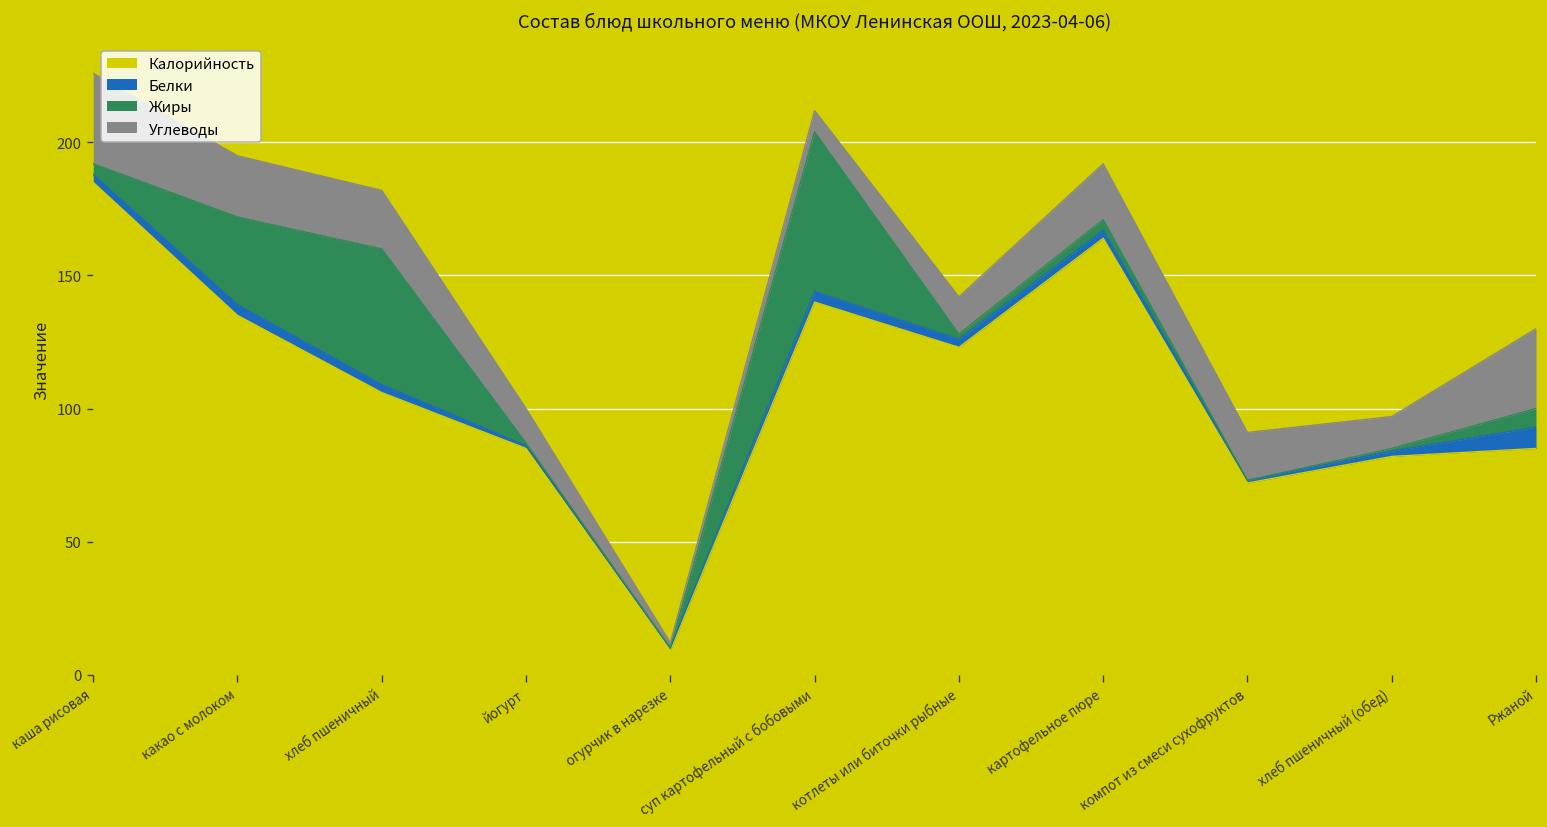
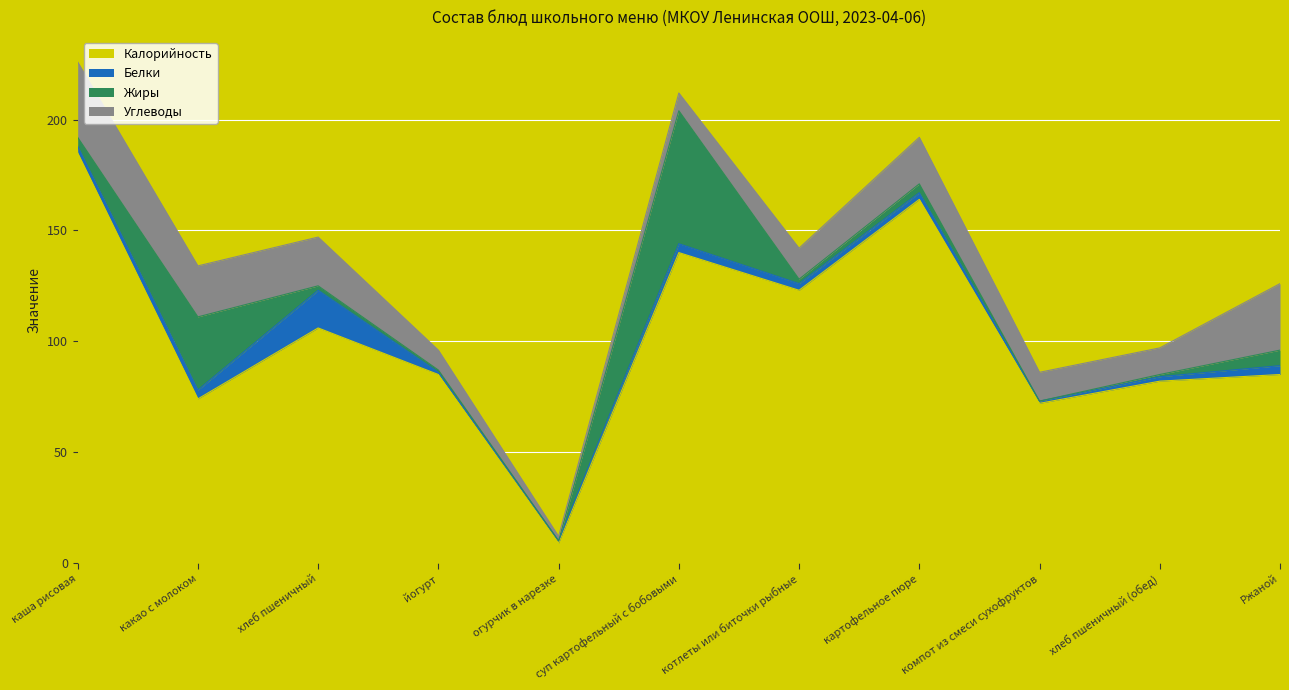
Калорийность, какао с молоком: 135 -> 74
Белки, хлеб пшеничный: 3 -> 17
Жиры, хлеб пшеничный: 51 -> 2
Углеводы, йогурт: 13 -> 9
Углеводы, компот из смеси сухофруктов: 18 -> 13
Белки, Ржаной: 8 -> 4
